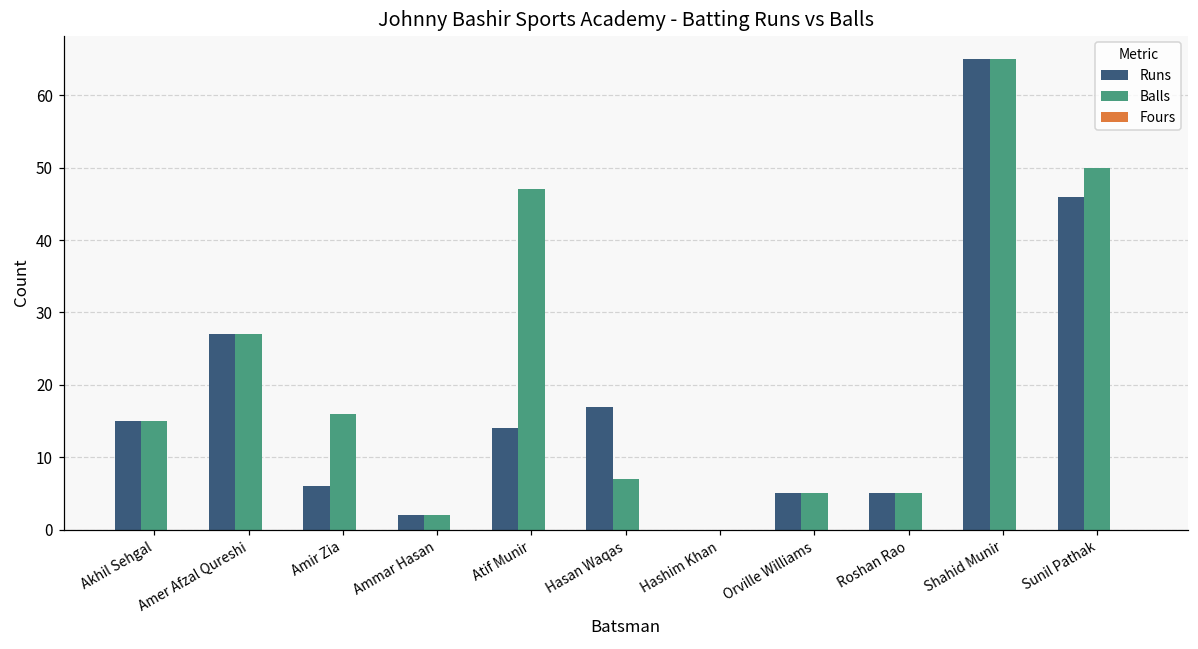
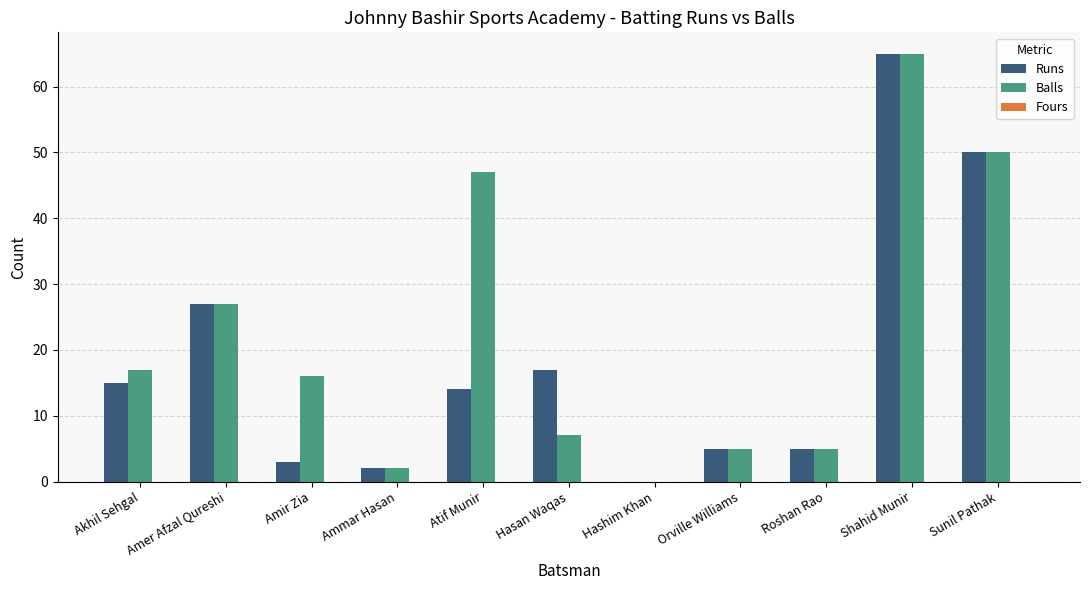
Balls, Akhil Sehgal: 15 -> 17
Runs, Amir Zia: 6 -> 3
Runs, Sunil Pathak: 46 -> 50
